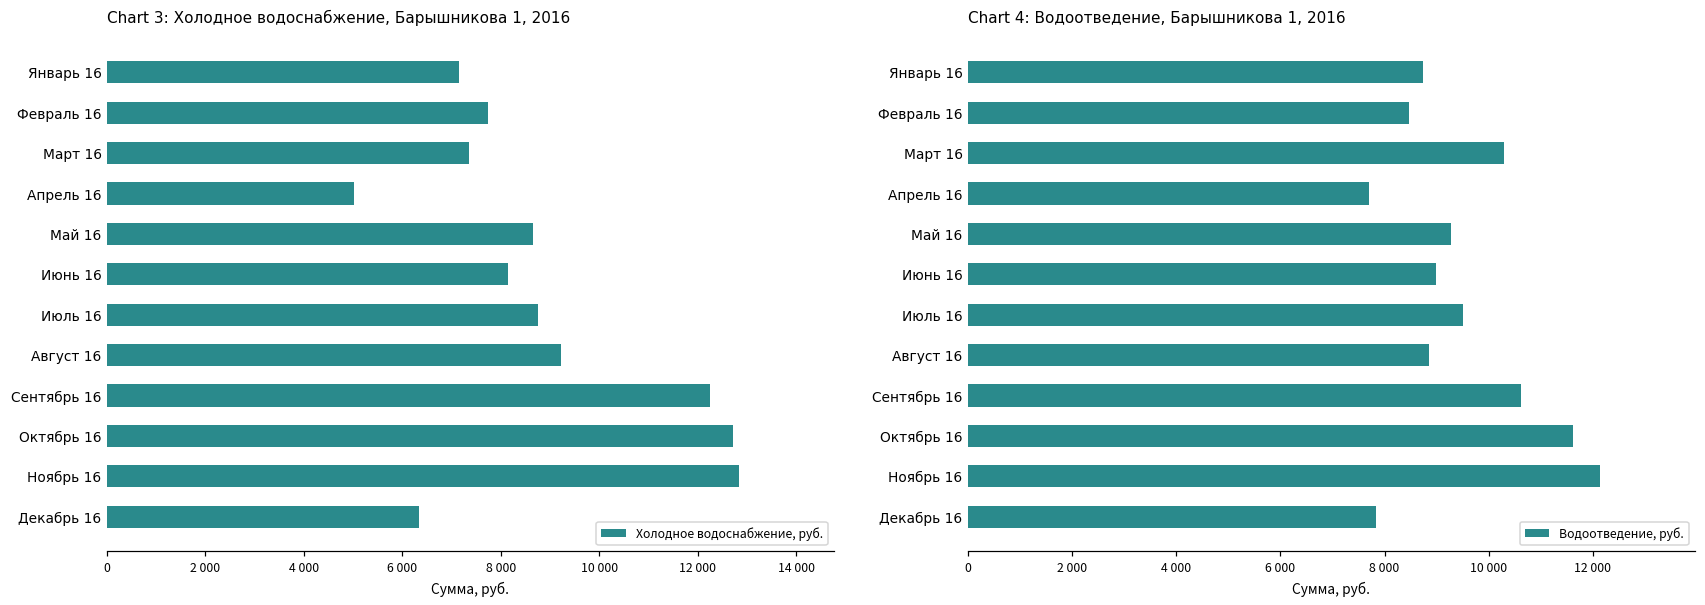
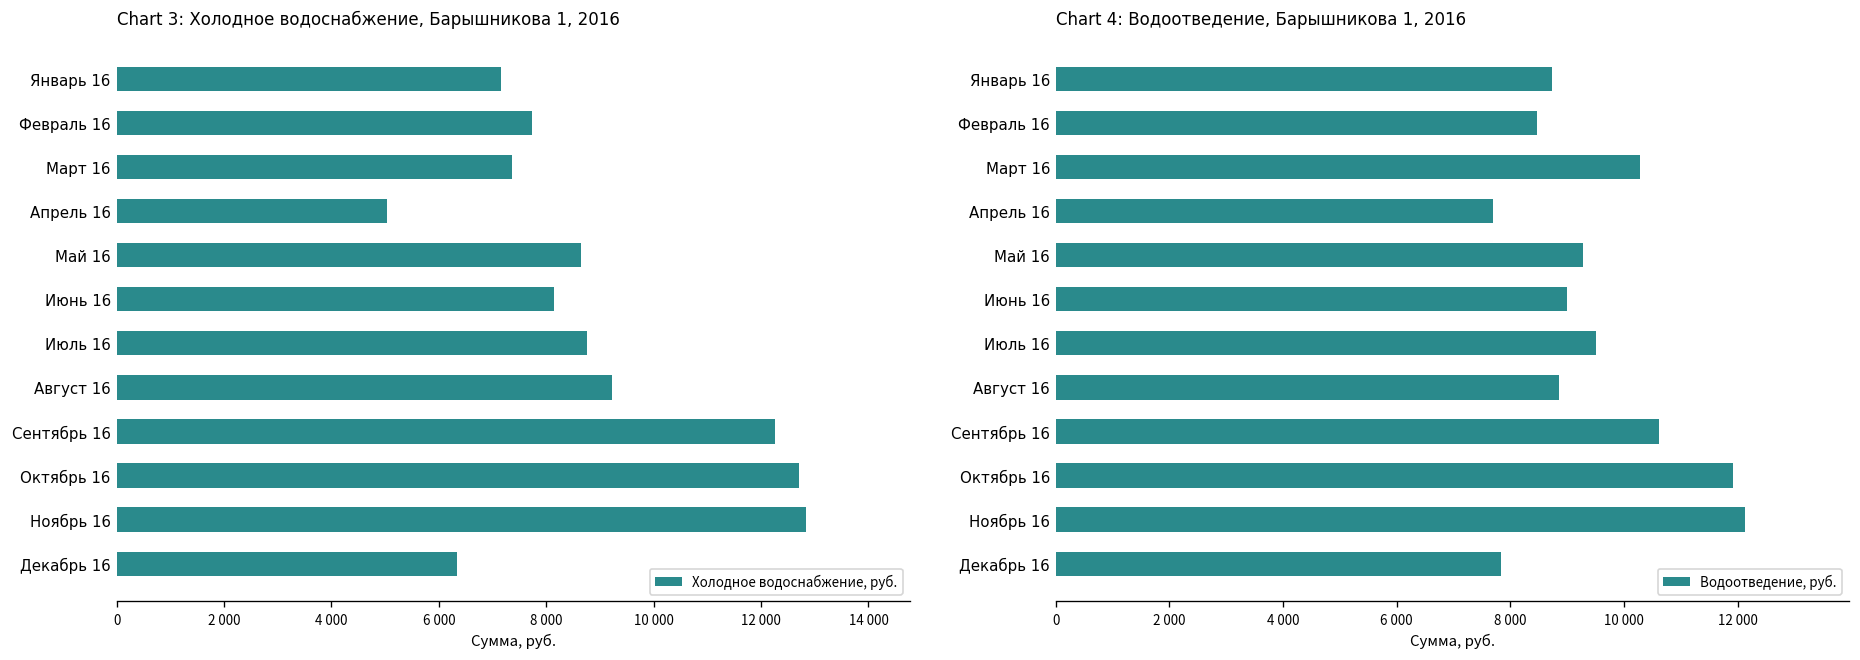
Chart 4: Водоотведение, Барышникова 1, 2016, Октябрь 16: 11600 -> 11900
